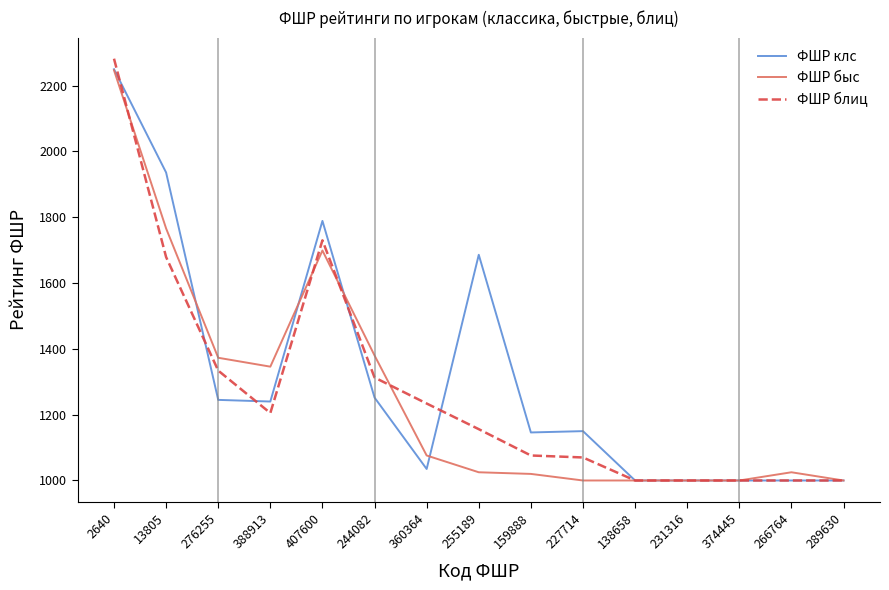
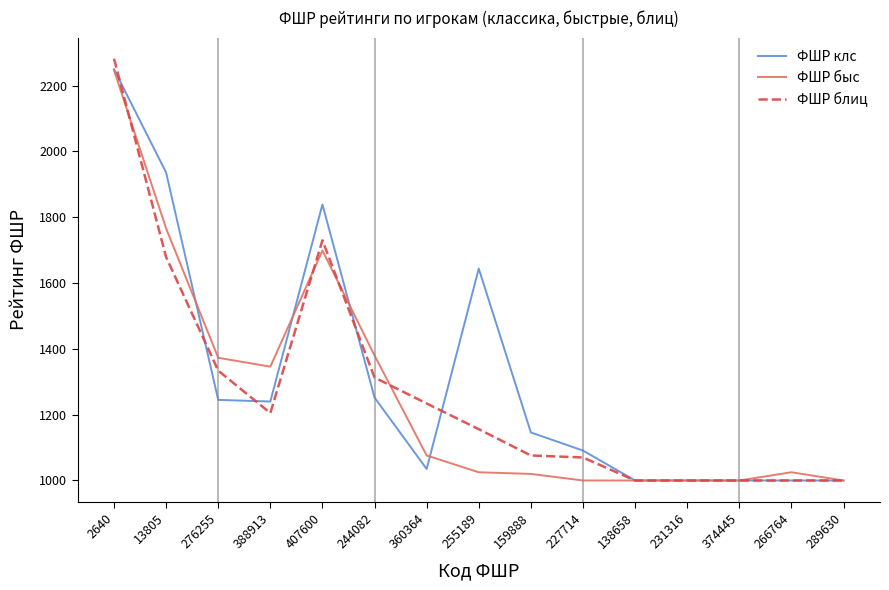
ФШР клс, 407600: 1790 -> 1840
ФШР клс, 255189: 1690 -> 1640
ФШР клс, 227714: 1150 -> 1090
